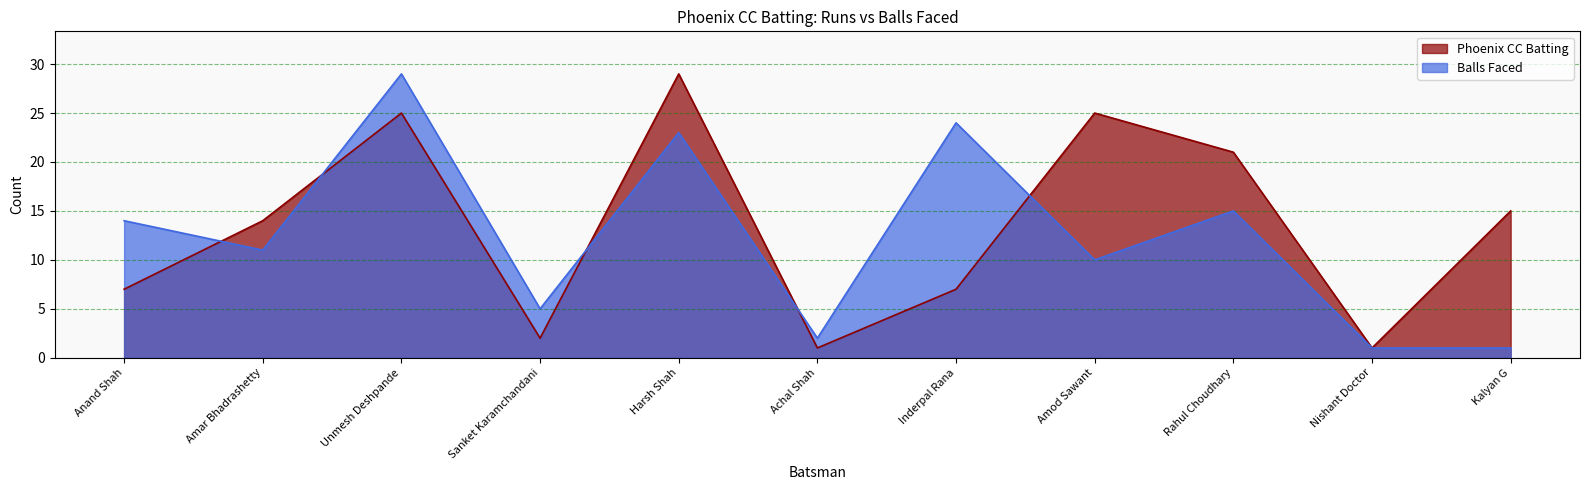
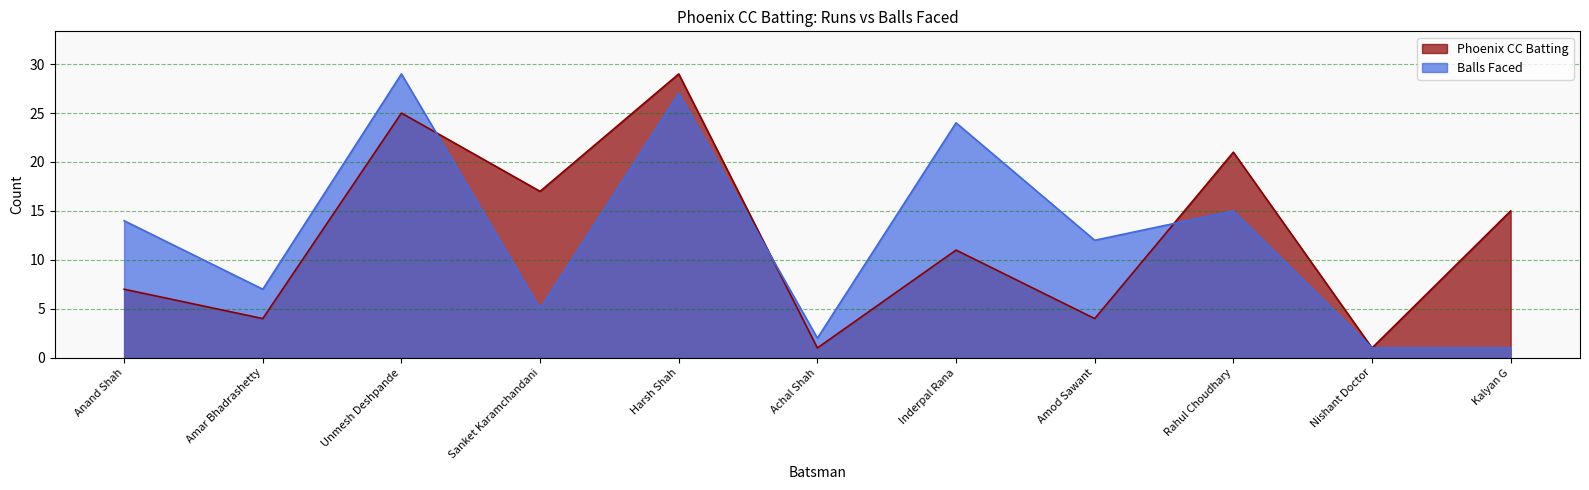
Phoenix CC Batting, Amar Bhadrashetty: 14 -> 4
Balls Faced, Amar Bhadrashetty: 11 -> 7
Phoenix CC Batting, Sanket Karamchandani: 2 -> 17
Balls Faced, Harsh Shah: 23 -> 27
Phoenix CC Batting, Inderpal Rana: 7 -> 11
Phoenix CC Batting, Amod Sawant: 25 -> 4
Balls Faced, Amod Sawant: 10 -> 12
